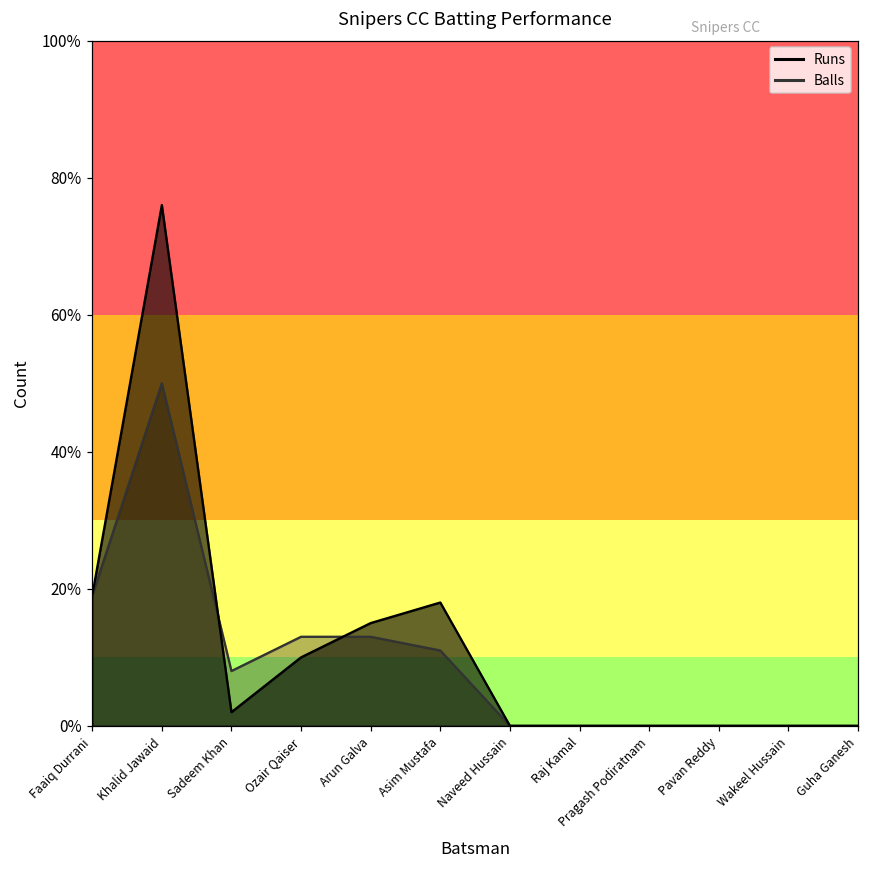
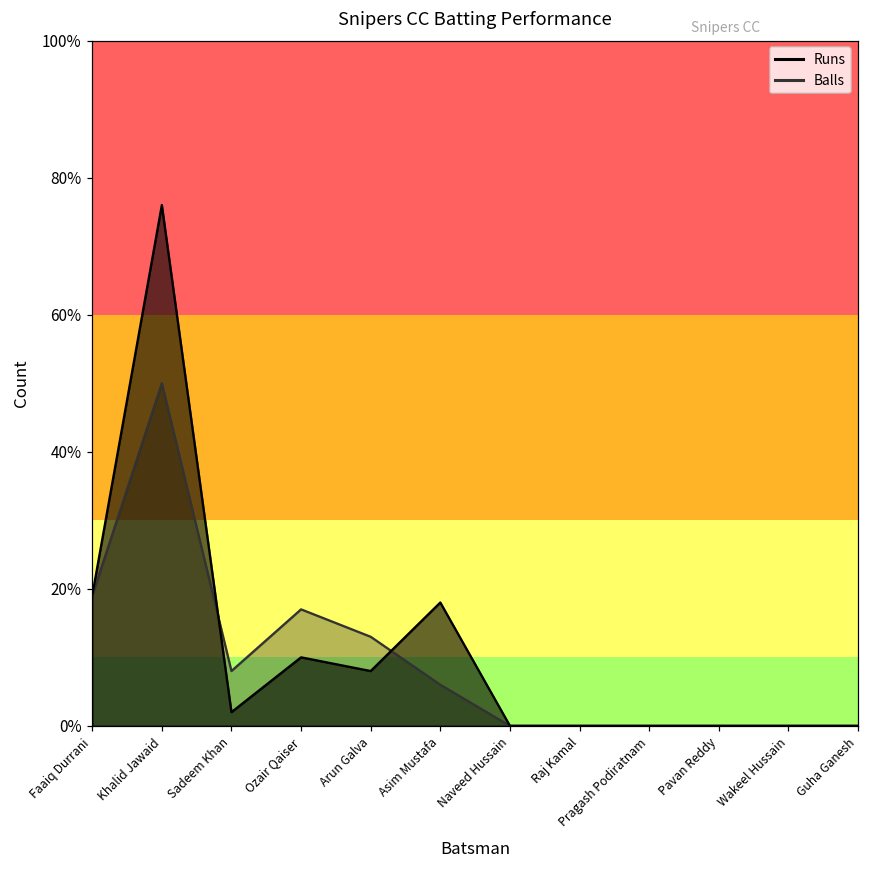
Balls, Ozair Qaiser: 13% -> 17%
Runs, Arun Galva: 15% -> 8%
Balls, Asim Mustafa: 11% -> 6%
